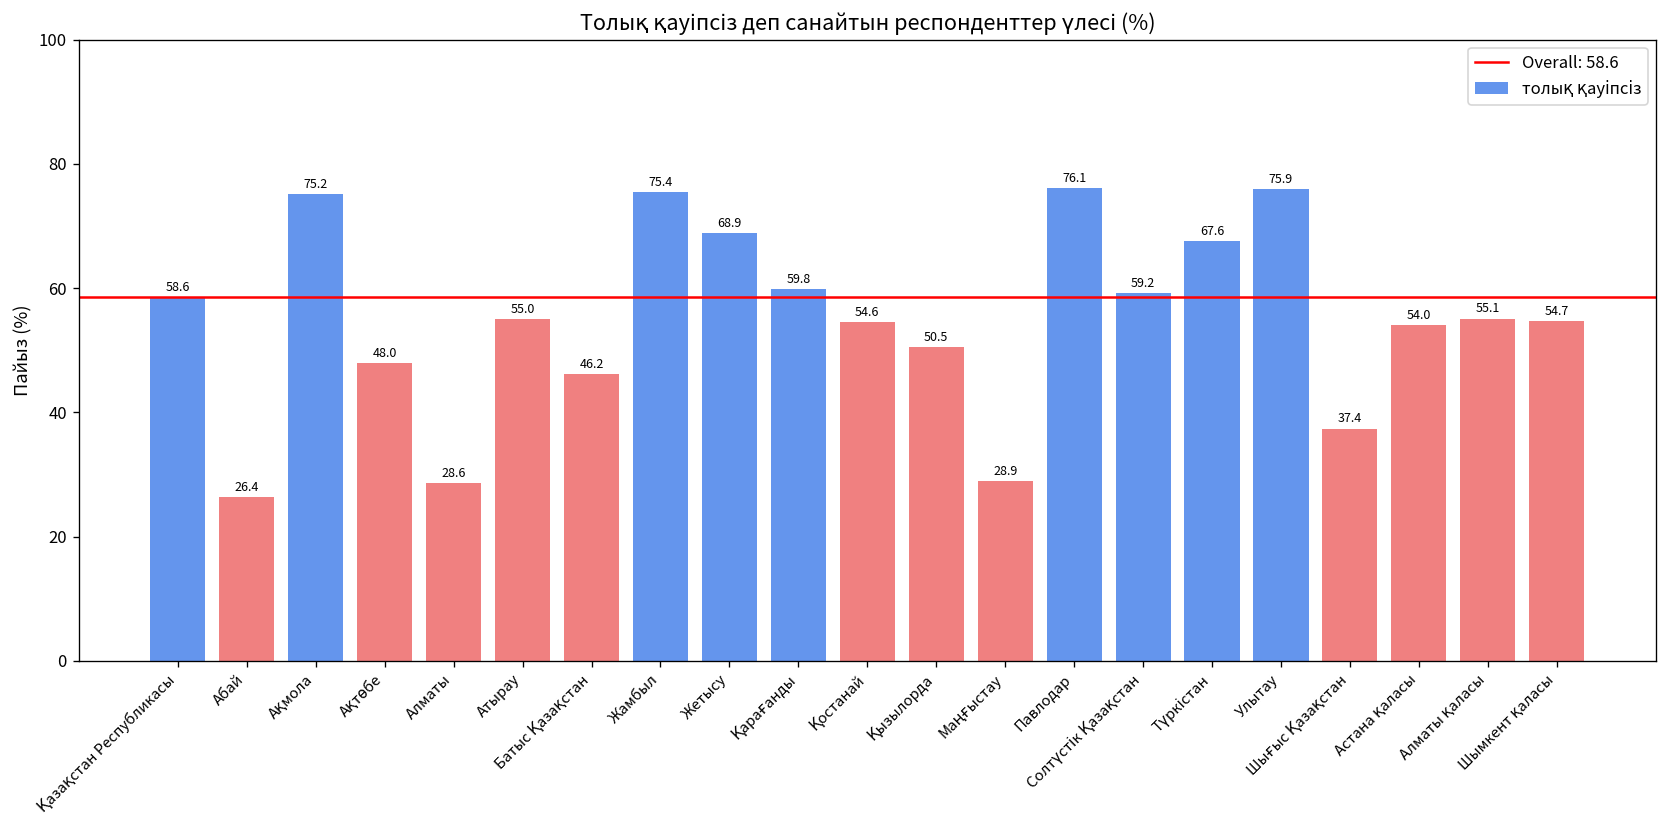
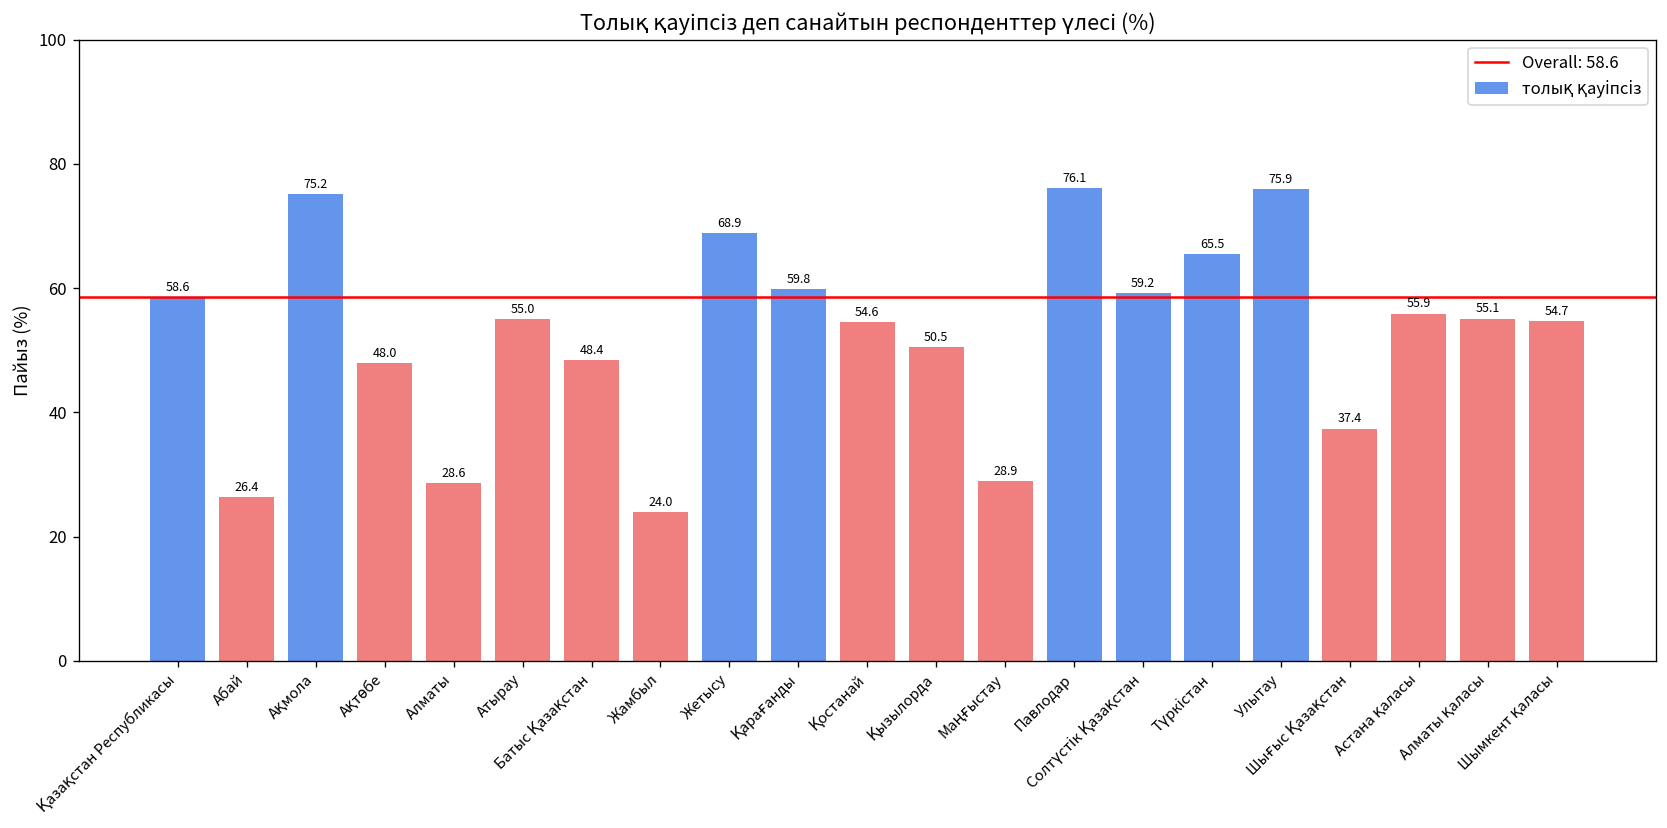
Батыс Қазақстан: 46.2 -> 48.4
Жамбыл: 75.4 -> 24.0
Түркістан: 67.6 -> 65.5
Астана қаласы: 54.0 -> 55.9
